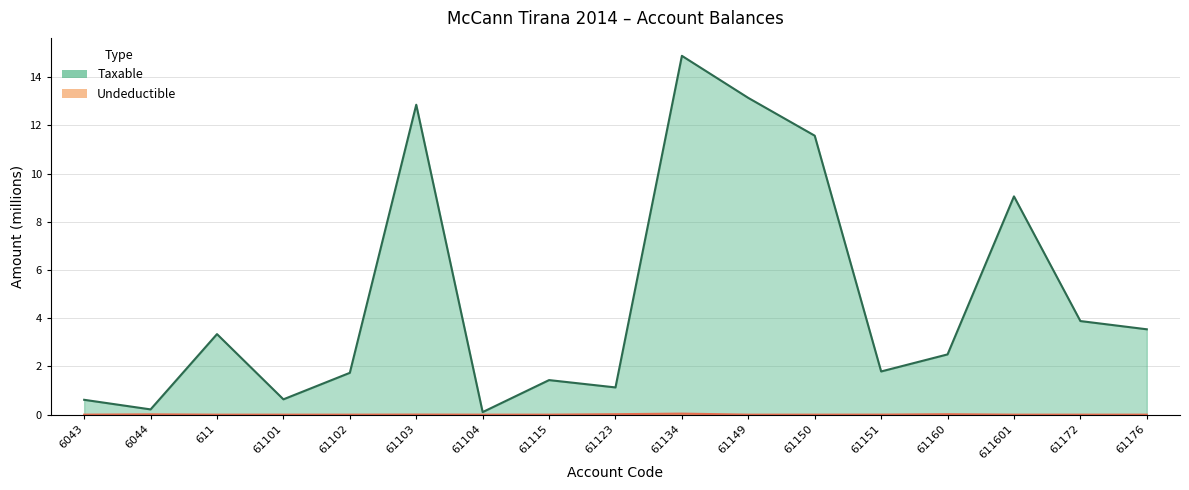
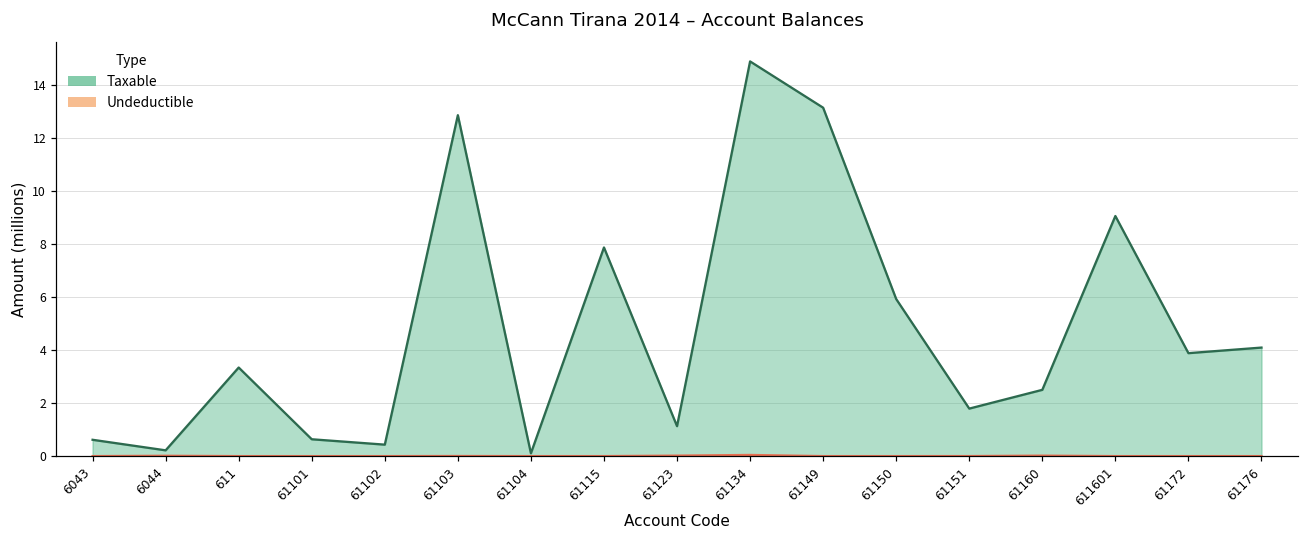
Taxable, 61102: 1.7 -> 0.4
Taxable, 61115: 1.4 -> 7.9
Taxable, 61150: 11.6 -> 5.9
Taxable, 61176: 3.5 -> 4.1
